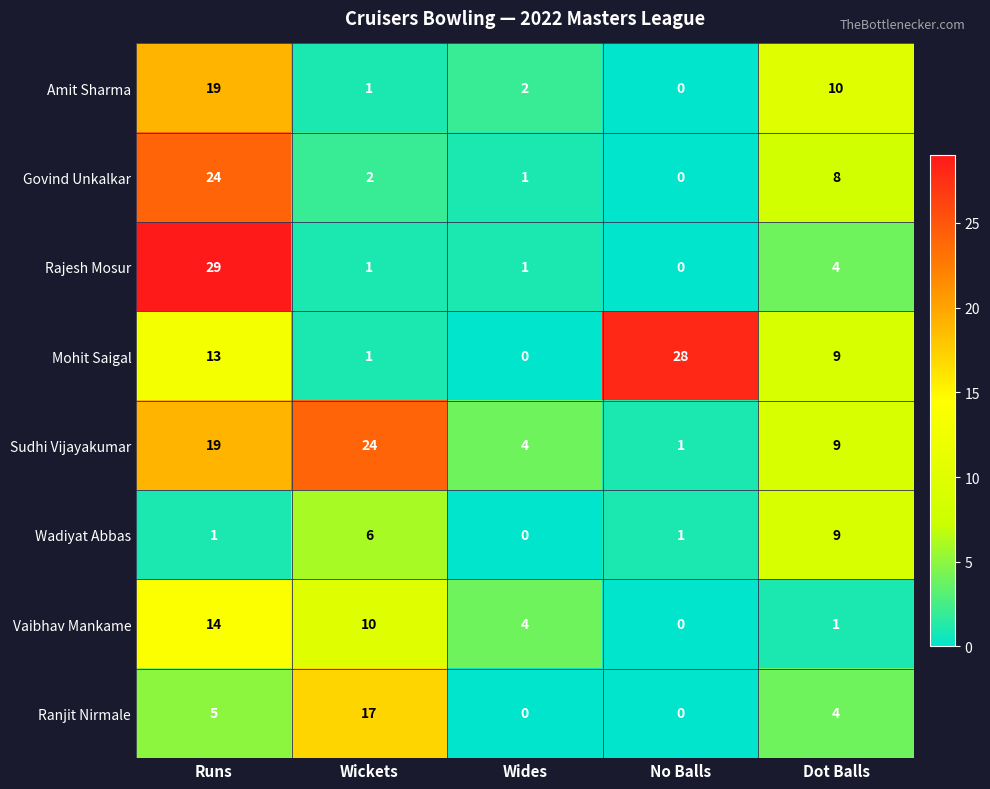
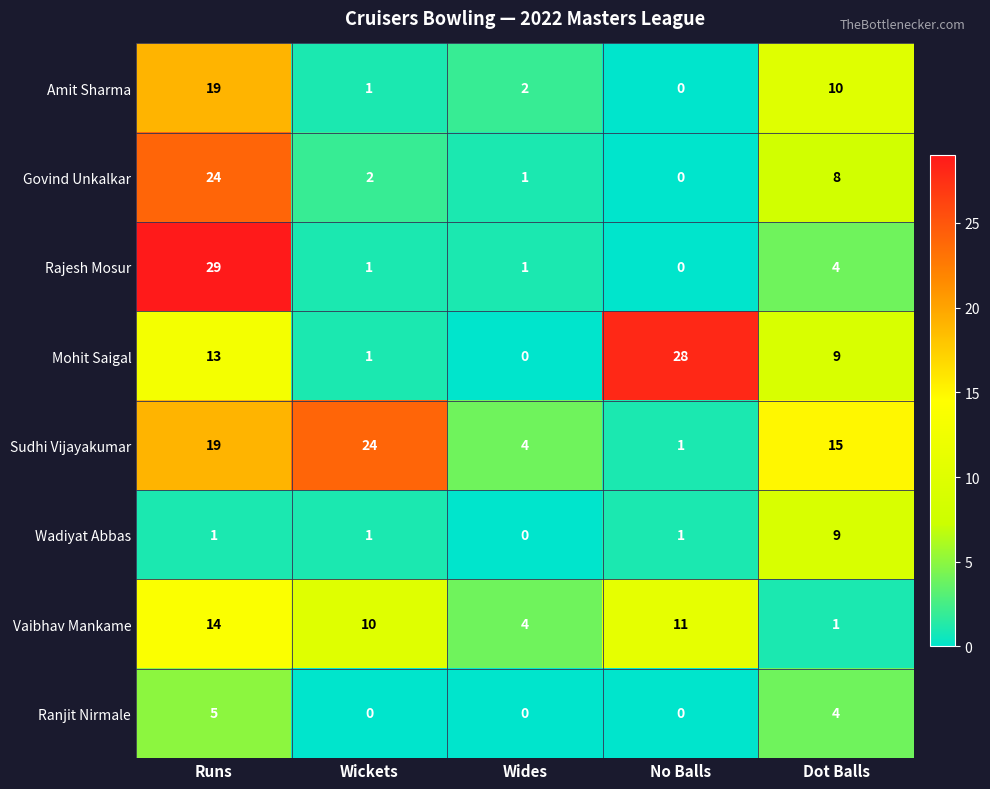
Sudhi Vijayakumar, Dot Balls: 9 -> 15
Wadiyat Abbas, Wickets: 6 -> 1
Vaibhav Mankame, No Balls: 0 -> 11
Ranjit Nirmale, Wickets: 17 -> 0
